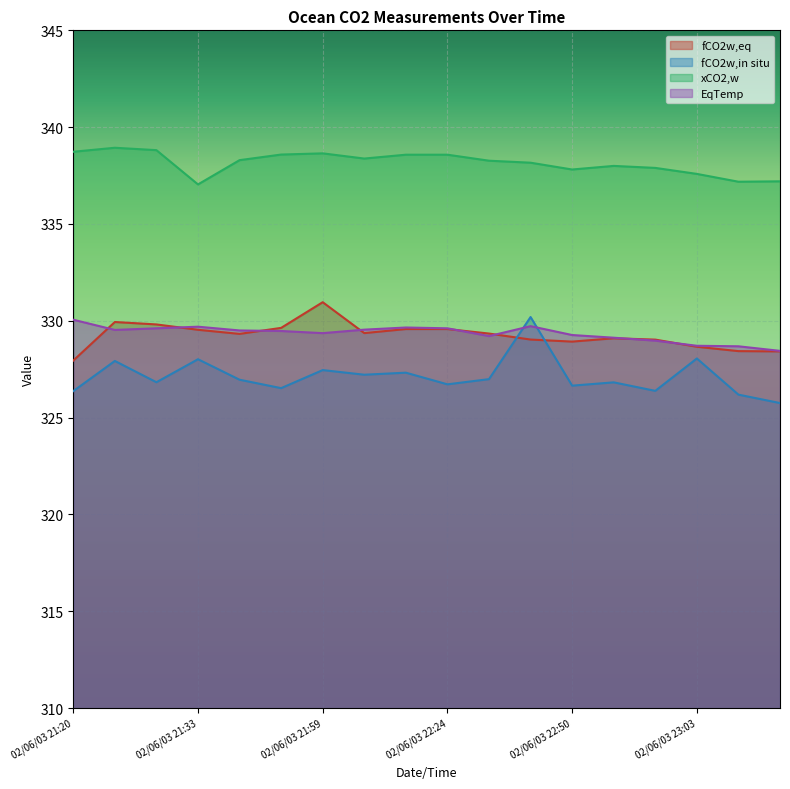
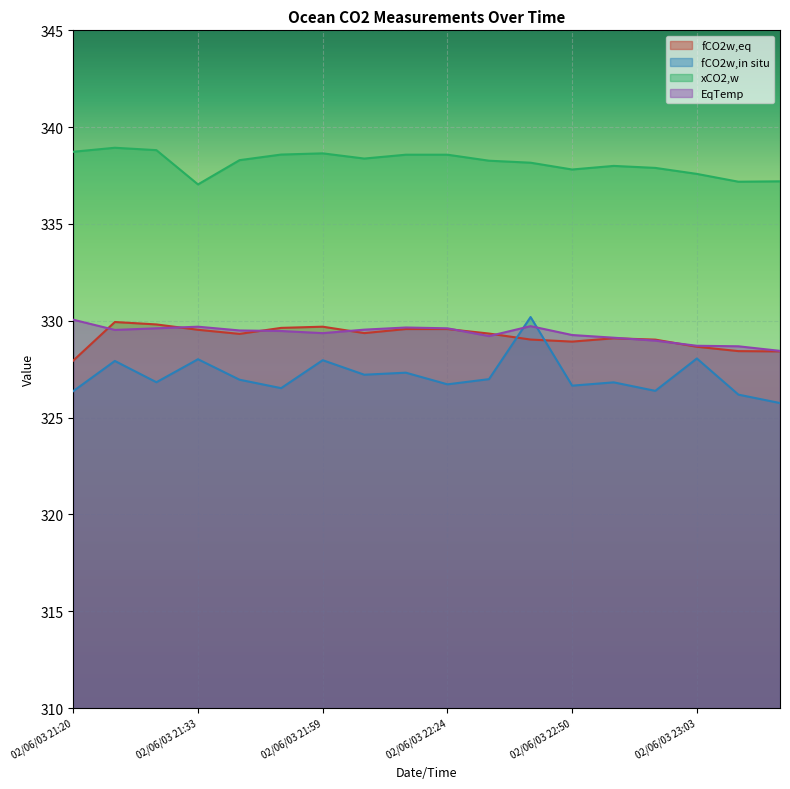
fCO2w,eq, 02/06/03 21:59: 331.0 -> 329.7
fCO2w,in situ, 02/06/03 21:59: 327.5 -> 328.0
